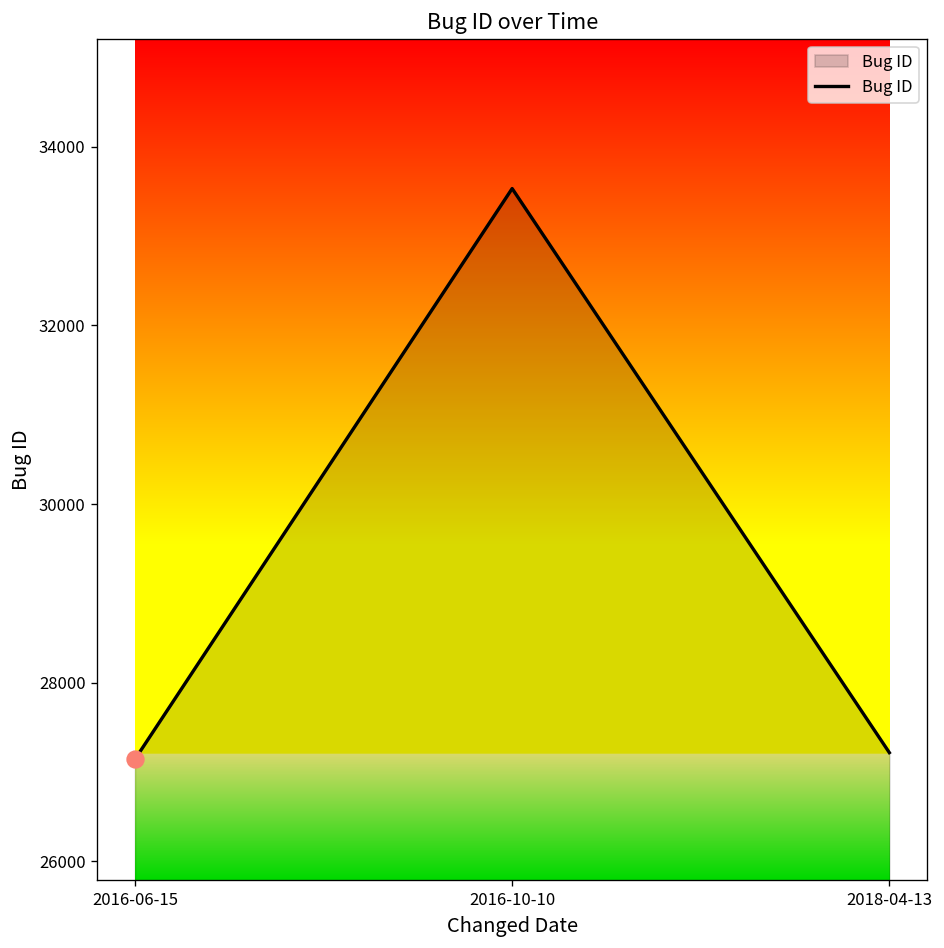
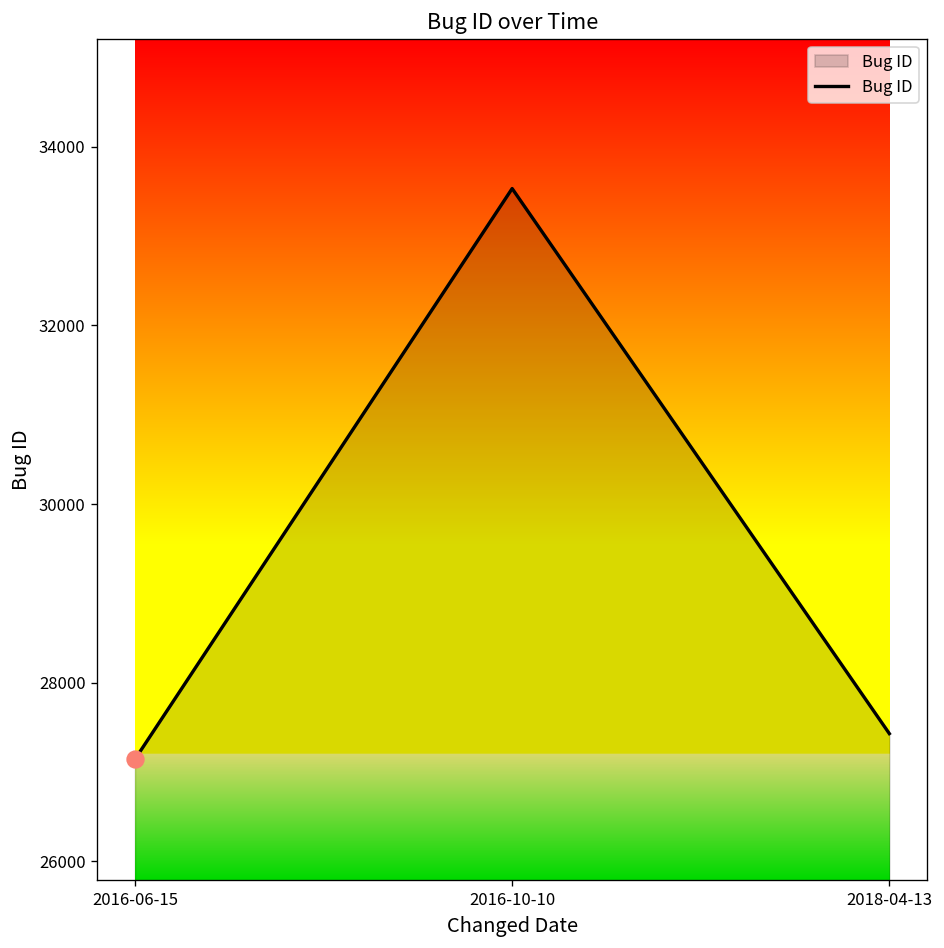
Bug ID, 2018-04-13: 27200 -> 27400
